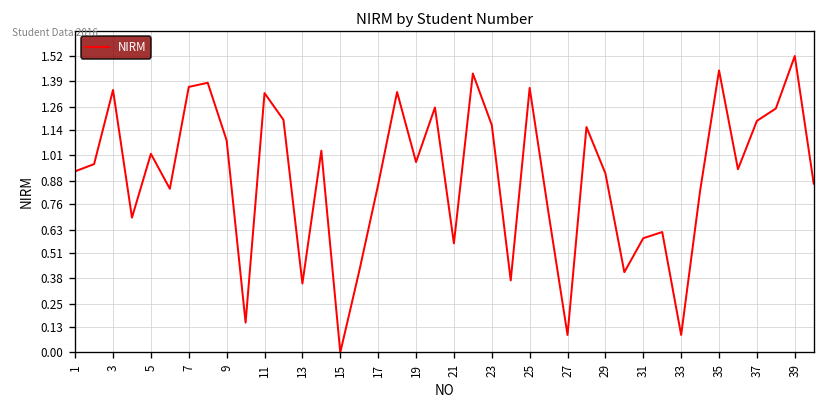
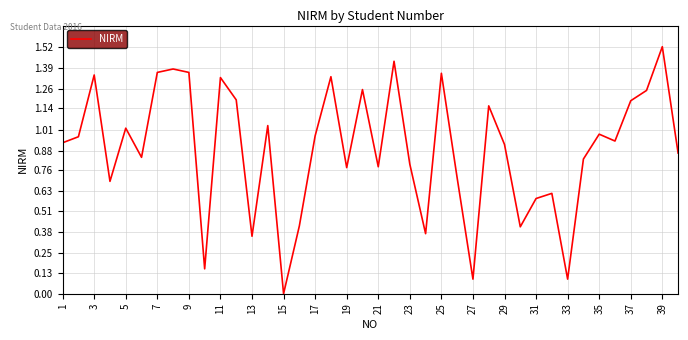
9: 1.09 -> 1.36
17: 0.86 -> 0.97
19: 0.98 -> 0.78
21: 0.56 -> 0.78
23: 1.17 -> 0.80
35: 1.45 -> 0.98
